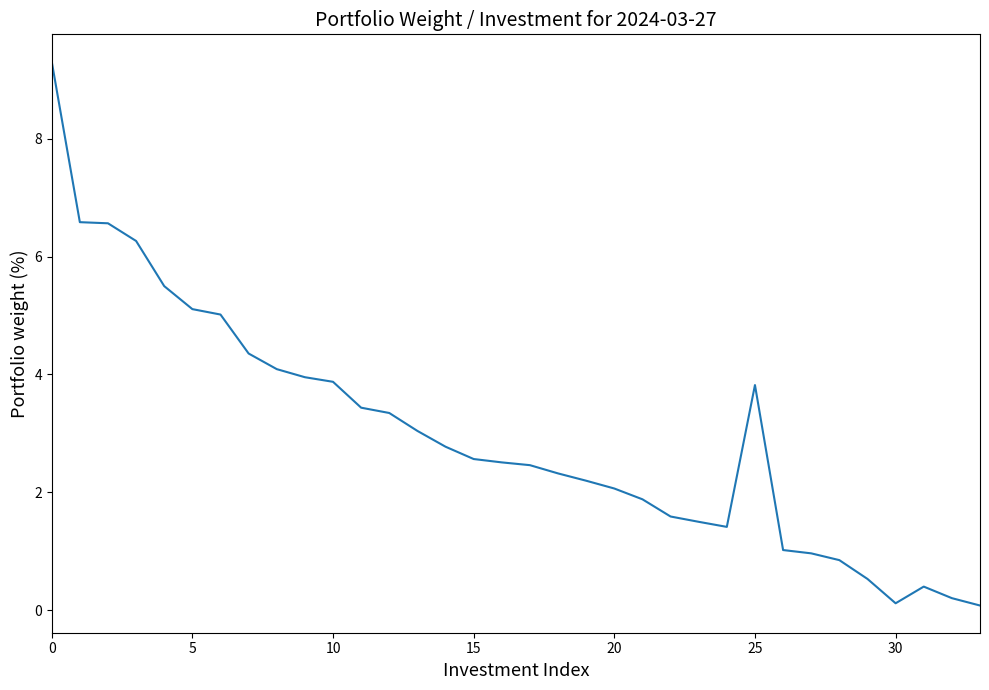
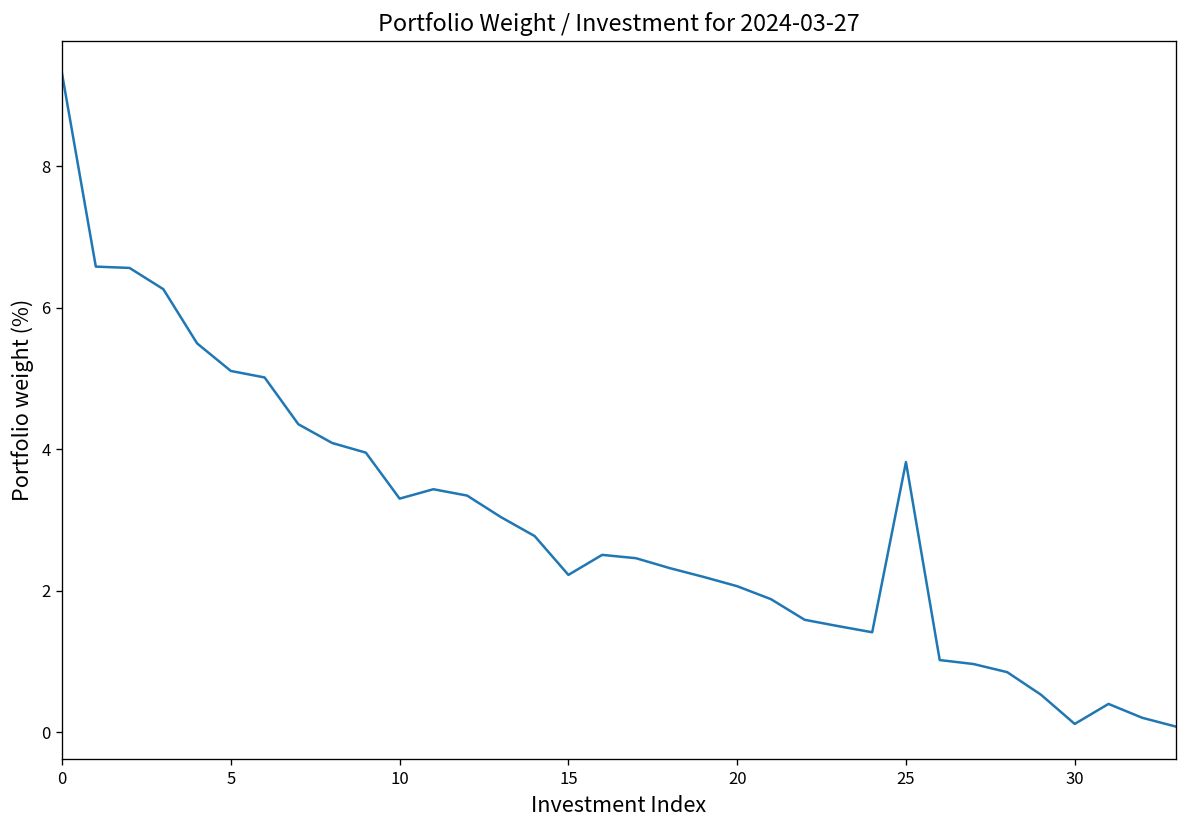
10: 3.9 -> 3.3
15: 2.6 -> 2.2
